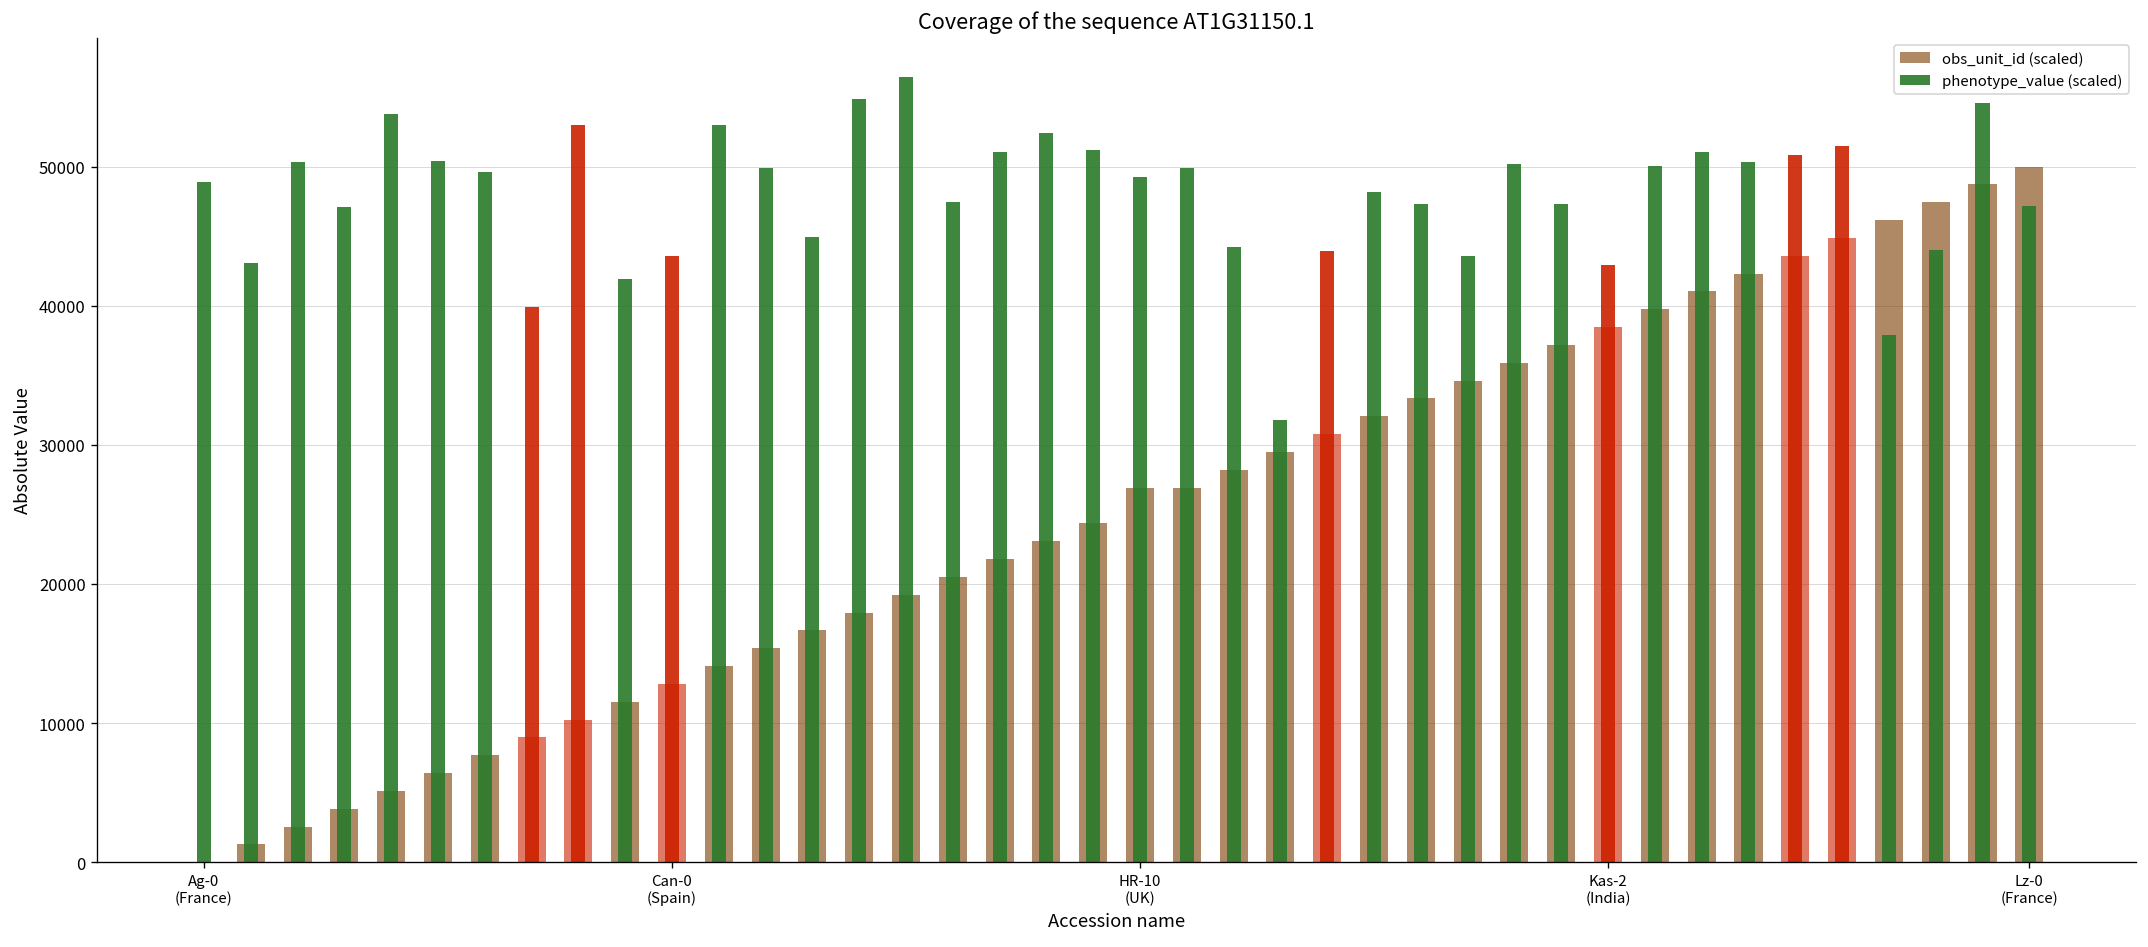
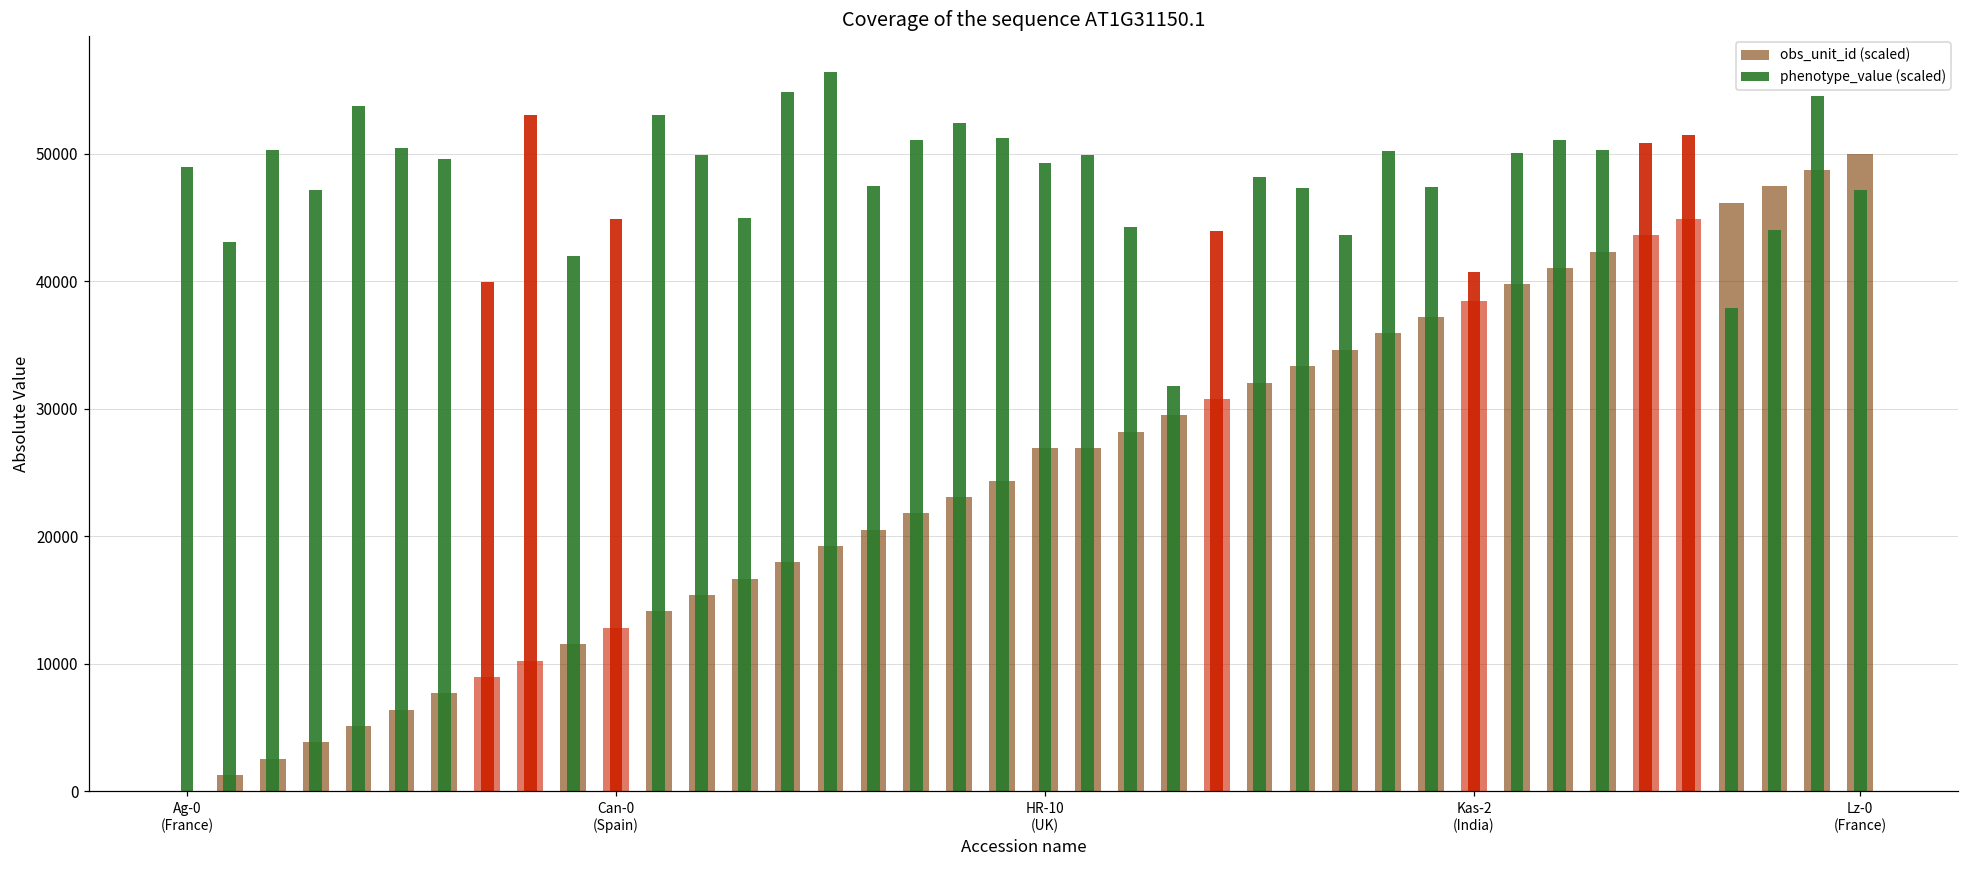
phenotype_value (scaled), Can-0 (Spain): 43600 -> 44800
phenotype_value (scaled), Kas-2 (India): 43000 -> 40700
